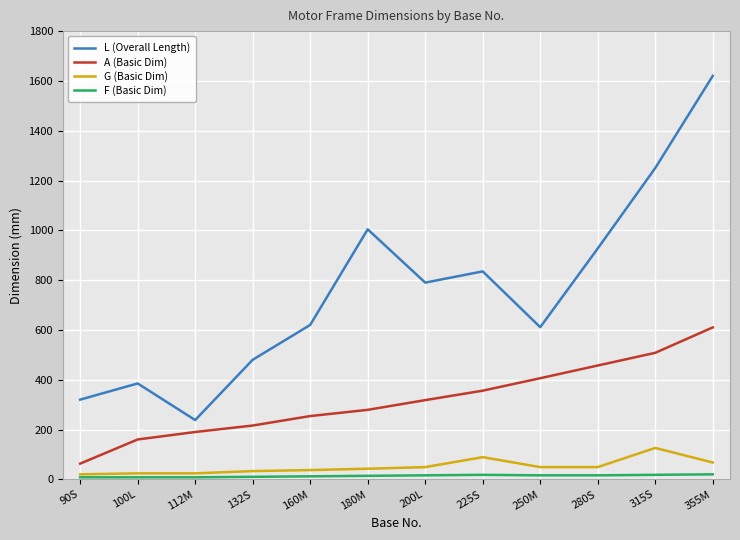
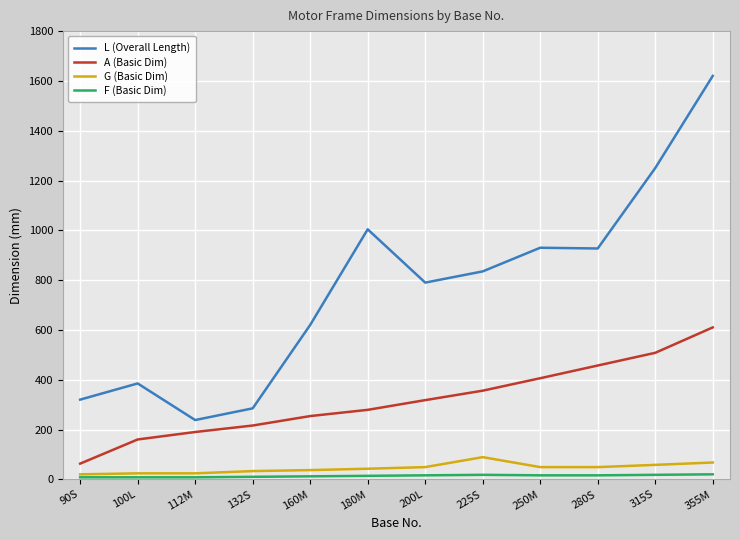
L (Overall Length), 132S: 480 -> 290
L (Overall Length), 250M: 610 -> 930
G (Basic Dim), 315S: 130 -> 60
